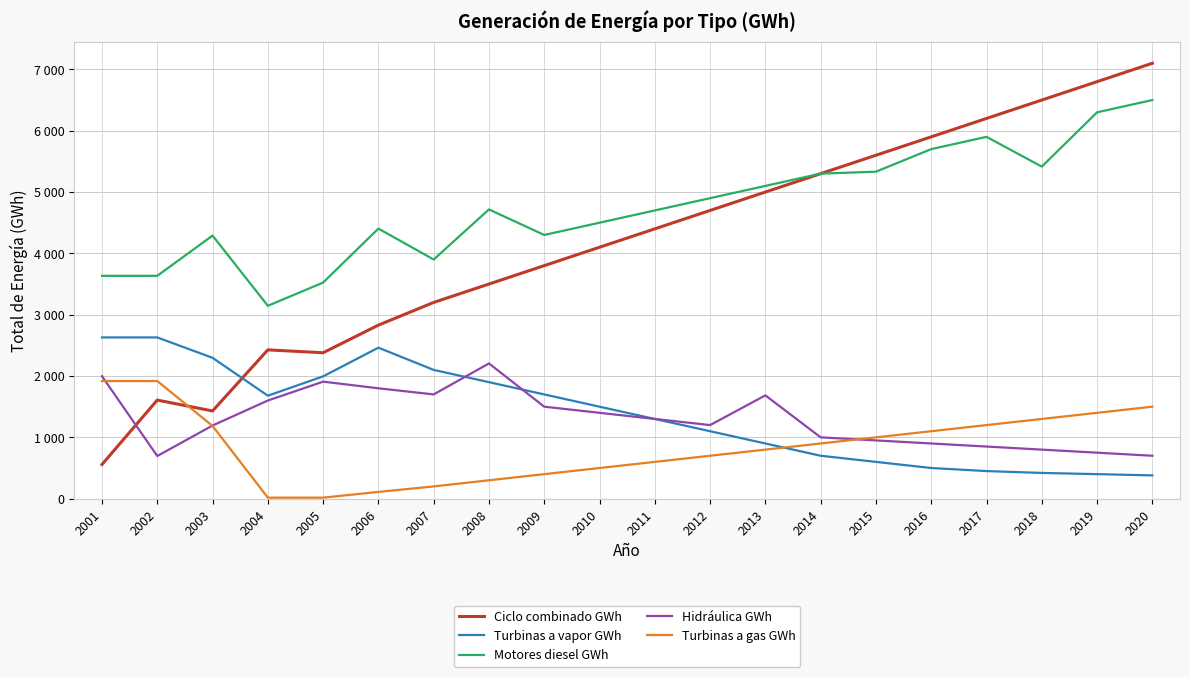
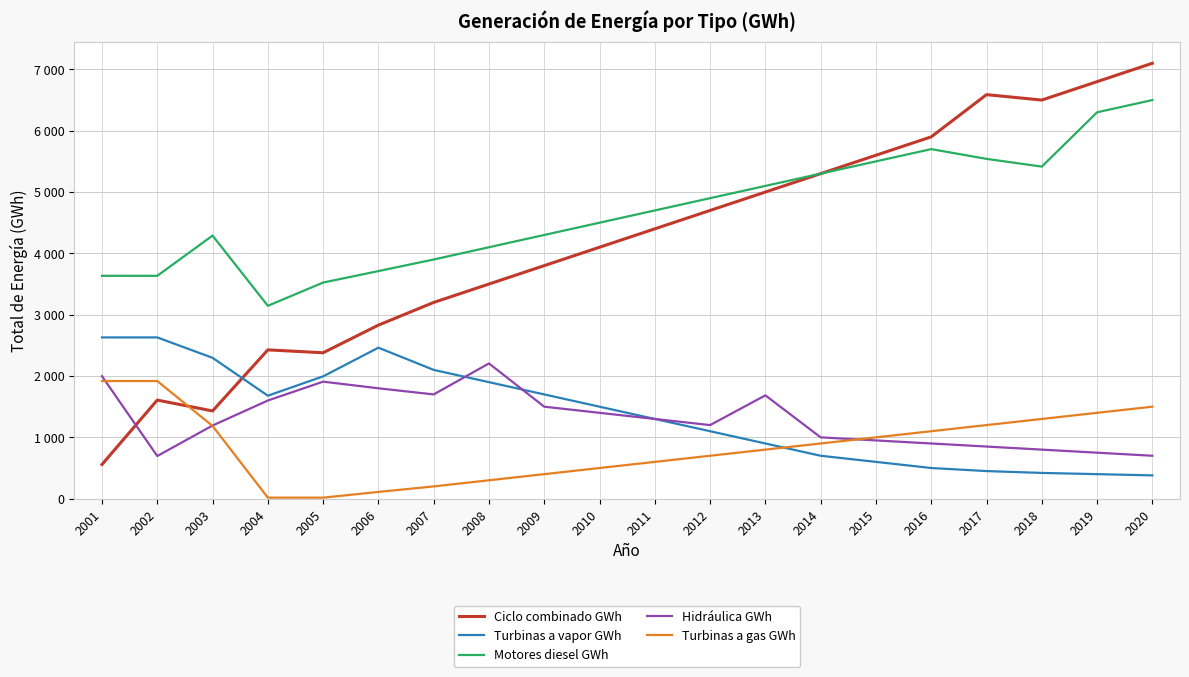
Motores diesel GWh, 2006: 4400 -> 3700
Motores diesel GWh, 2008: 4700 -> 4100
Motores diesel GWh, 2015: 5300 -> 5500
Ciclo combinado GWh, 2017: 6200 -> 6600
Motores diesel GWh, 2017: 5900 -> 5500
